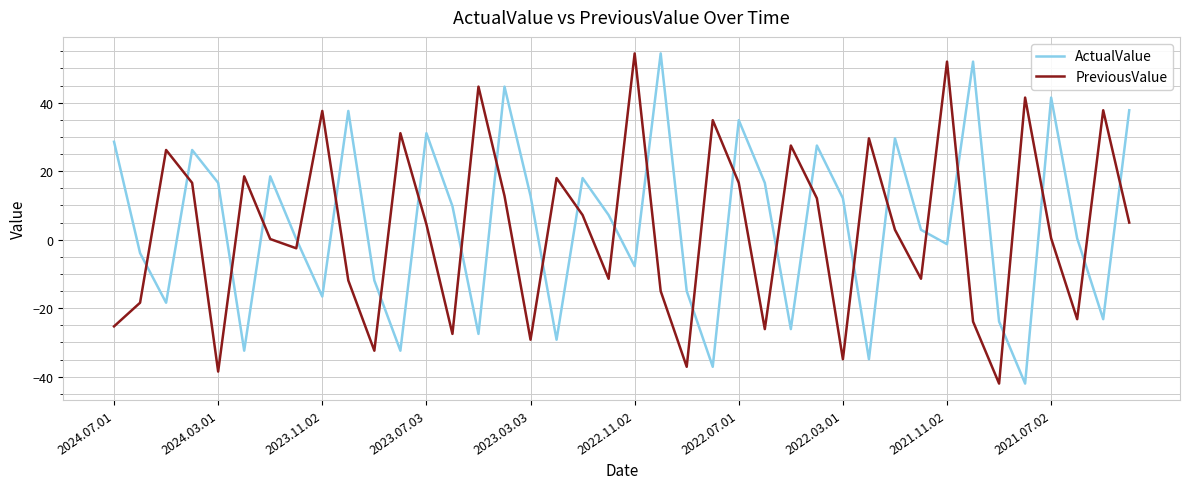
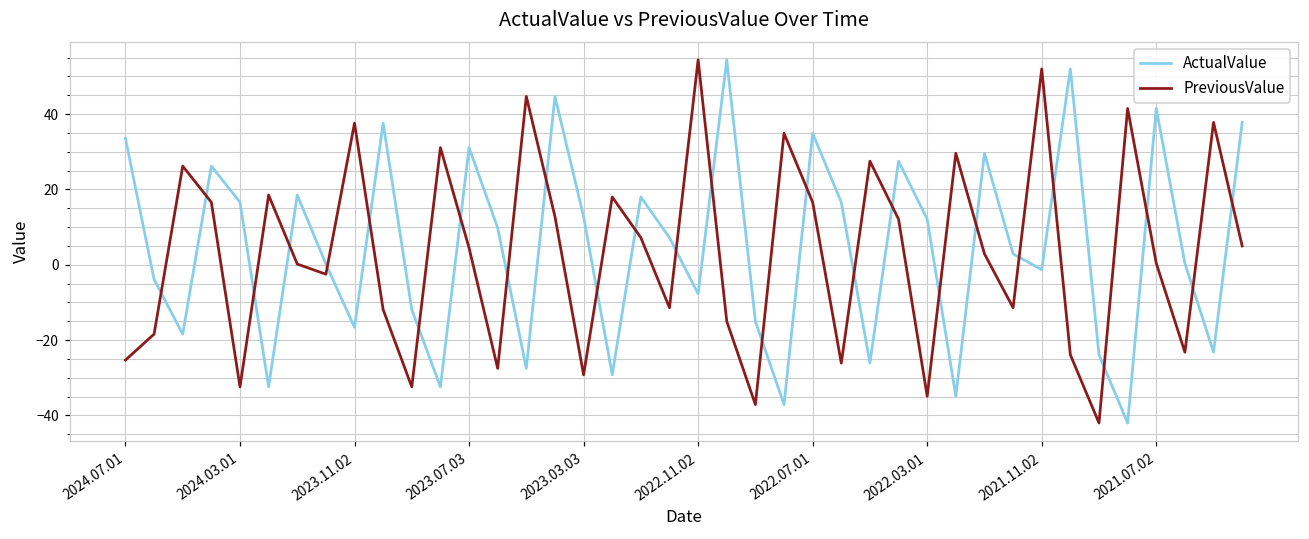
ActualValue, 2024.07.01: 29 -> 34
PreviousValue, 2024.03.01: -39 -> -32
